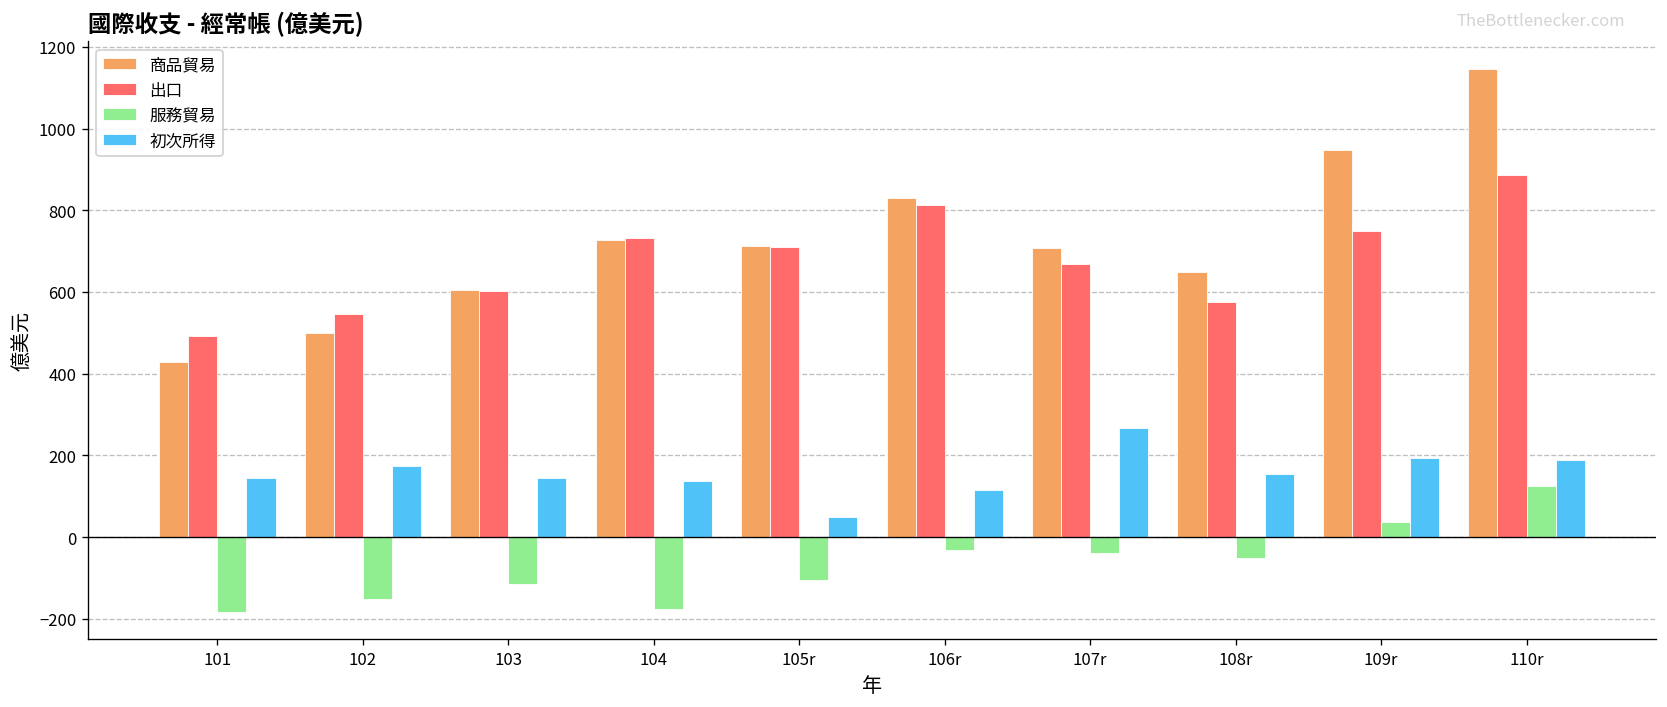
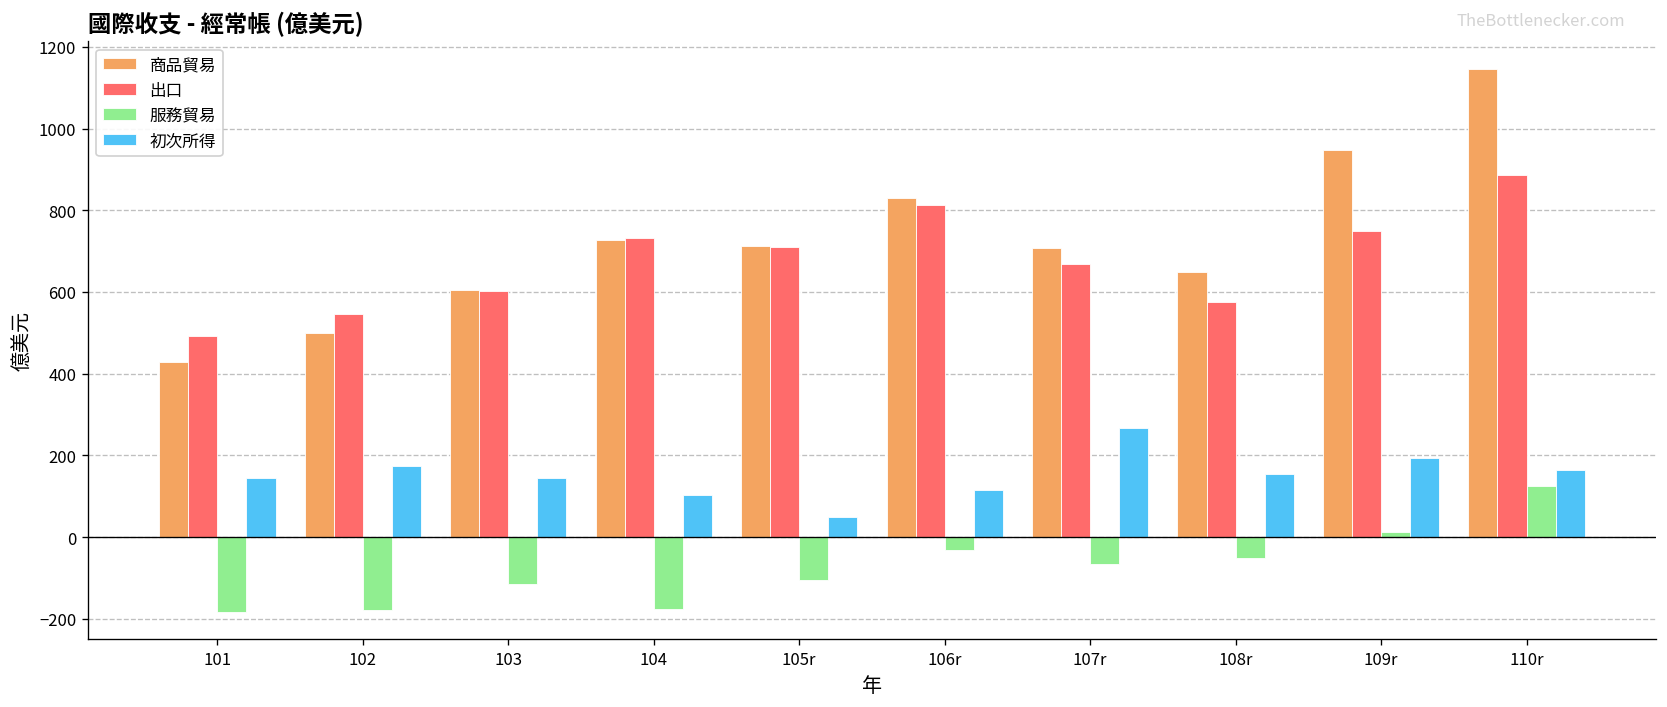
服務貿易, 102: -150 -> -180
初次所得, 104: 140 -> 100
服務貿易, 107r: -40 -> -70
服務貿易, 109r: 40 -> 10
初次所得, 110r: 190 -> 160
